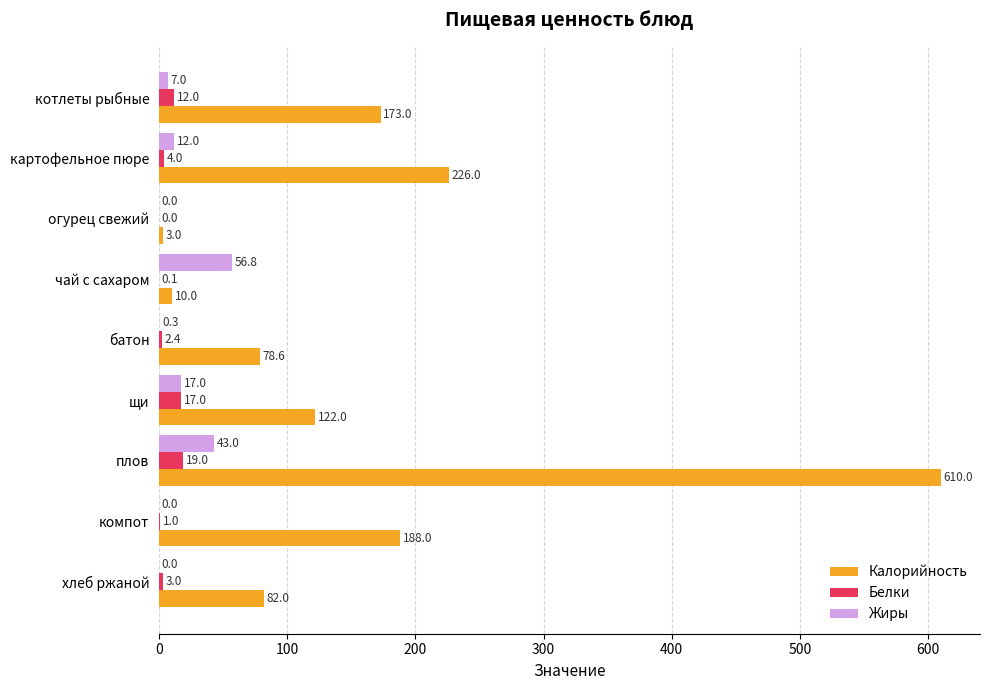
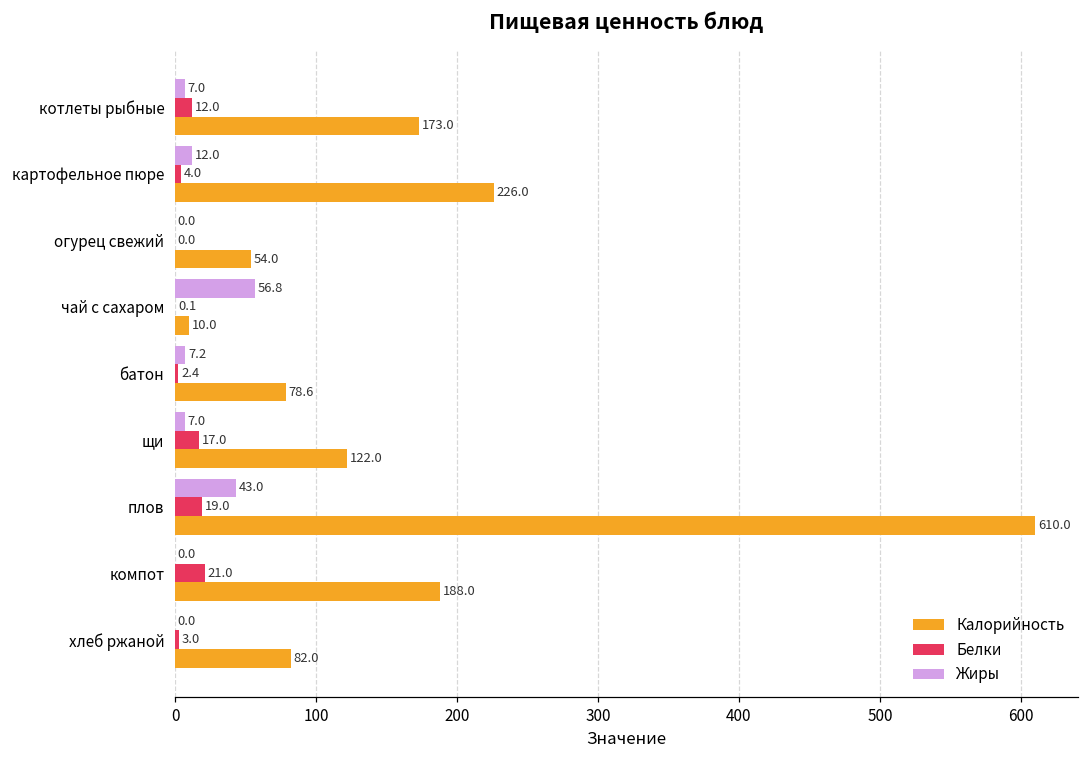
Калорийность, огурец свежий: 3.0 -> 54.0
Жиры, батон: 0.3 -> 7.2
Жиры, щи: 17.0 -> 7.0
Белки, компот: 1.0 -> 21.0
